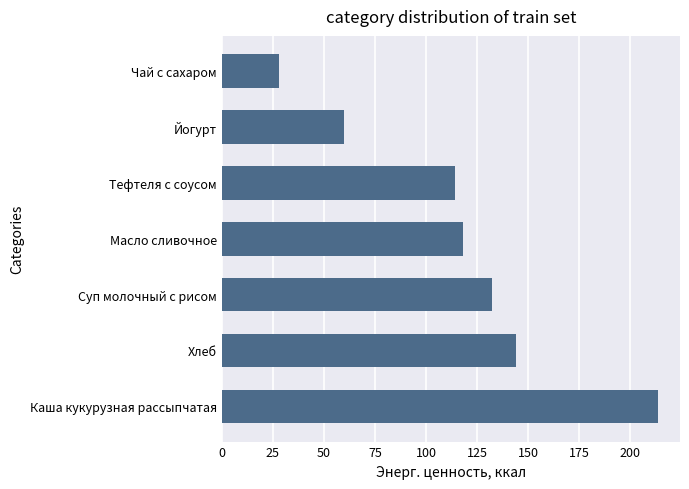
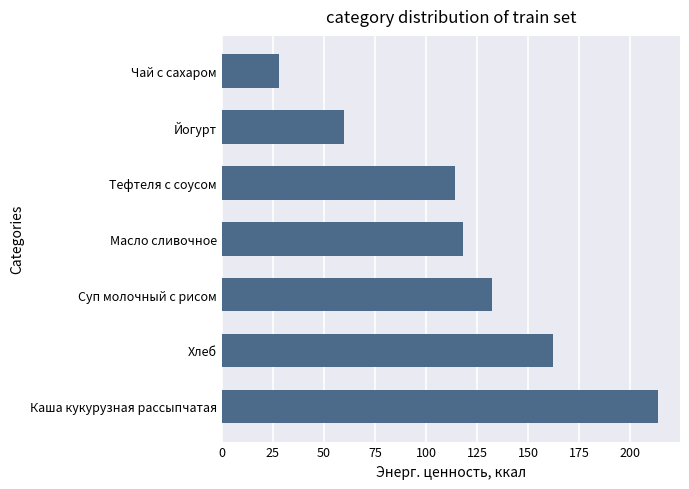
Хлеб: 144 -> 162
